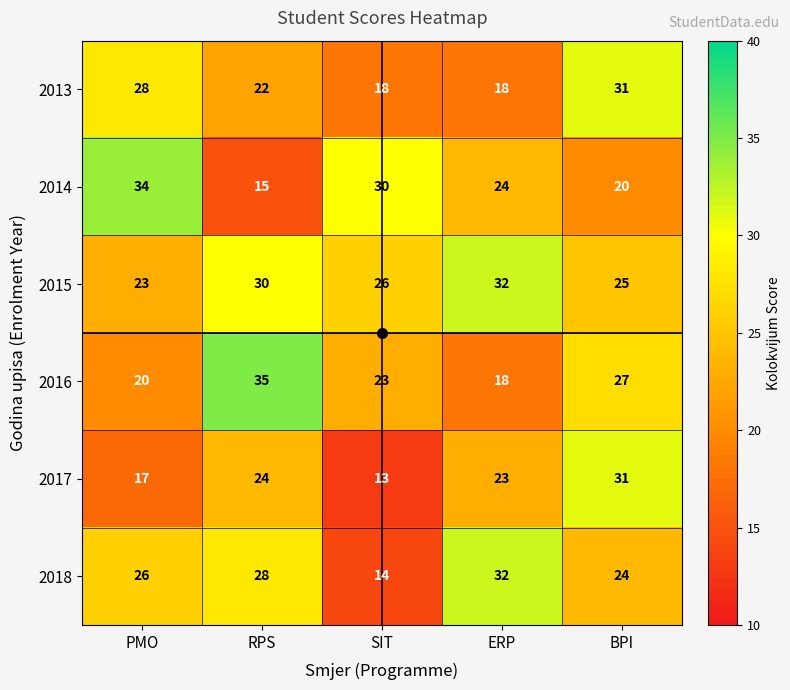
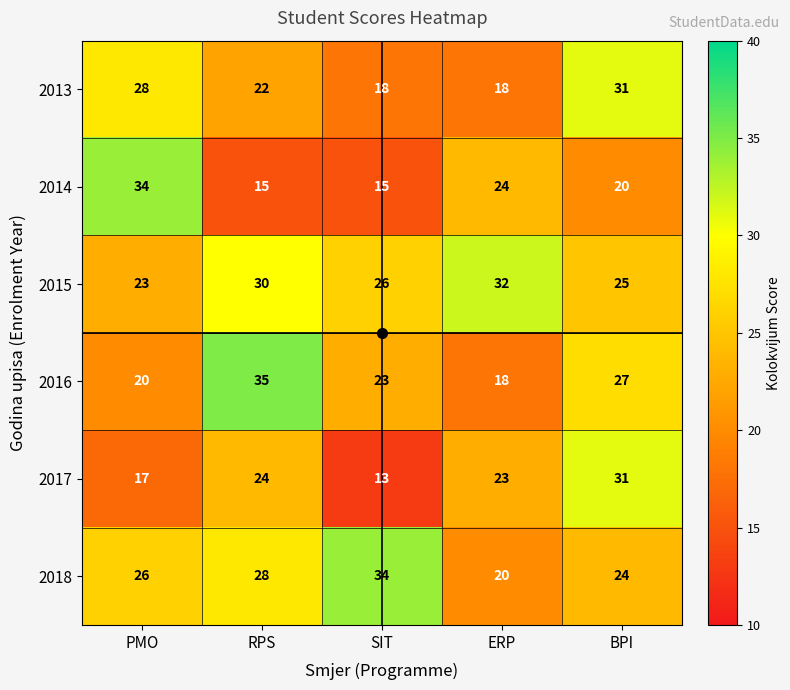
2014, SIT: 30 -> 15
2018, SIT: 14 -> 34
2018, ERP: 32 -> 20
